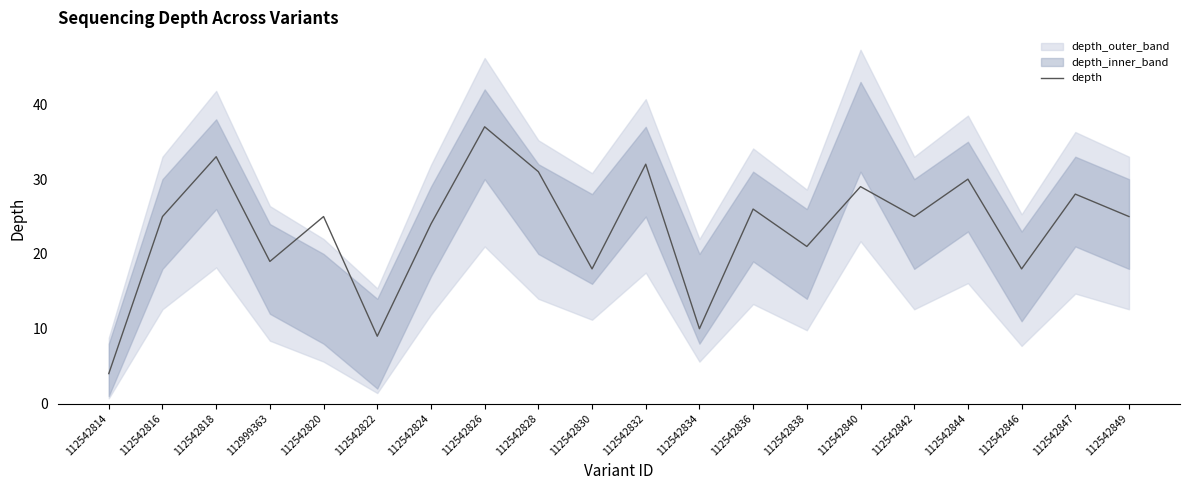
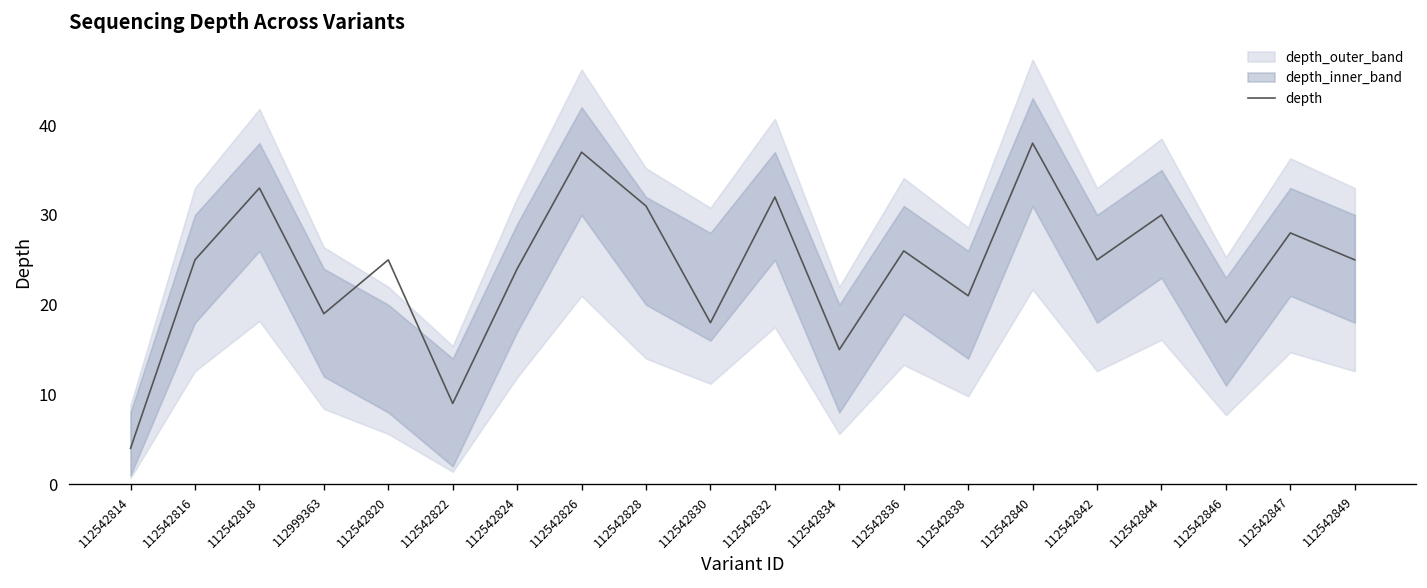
depth, 112542834: 10 -> 15
depth, 112542840: 29 -> 38
